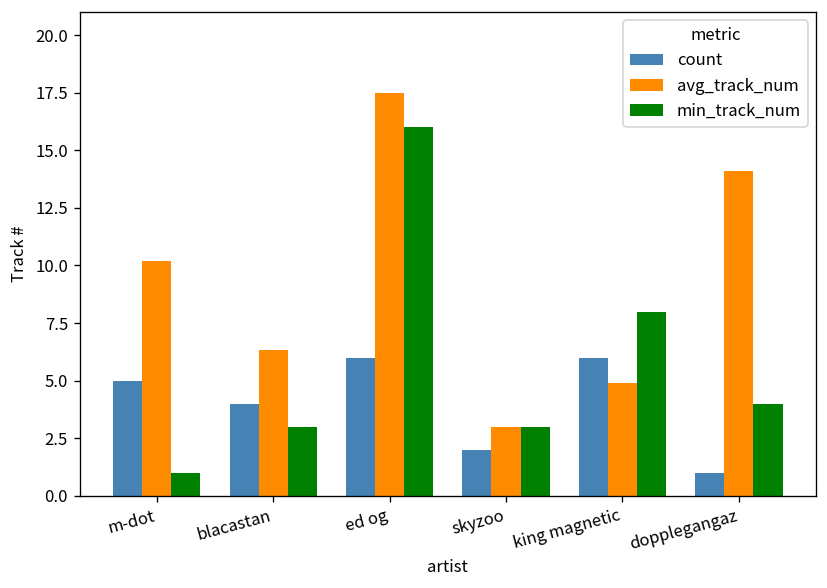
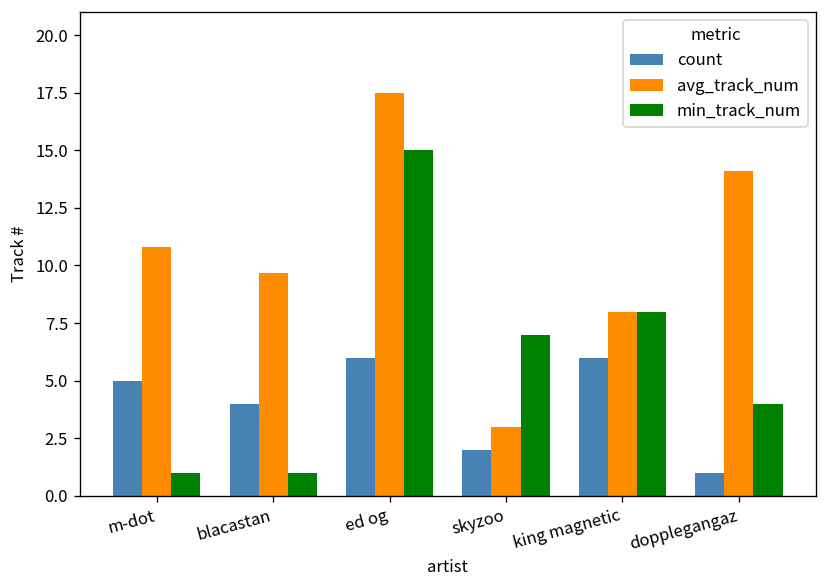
avg_track_num, m-dot: 10.2 -> 10.8
avg_track_num, blacastan: 6.3 -> 9.7
min_track_num, blacastan: 3 -> 1
min_track_num, ed og: 16 -> 15
min_track_num, skyzoo: 3 -> 7
avg_track_num, king magnetic: 4.9 -> 8.0
